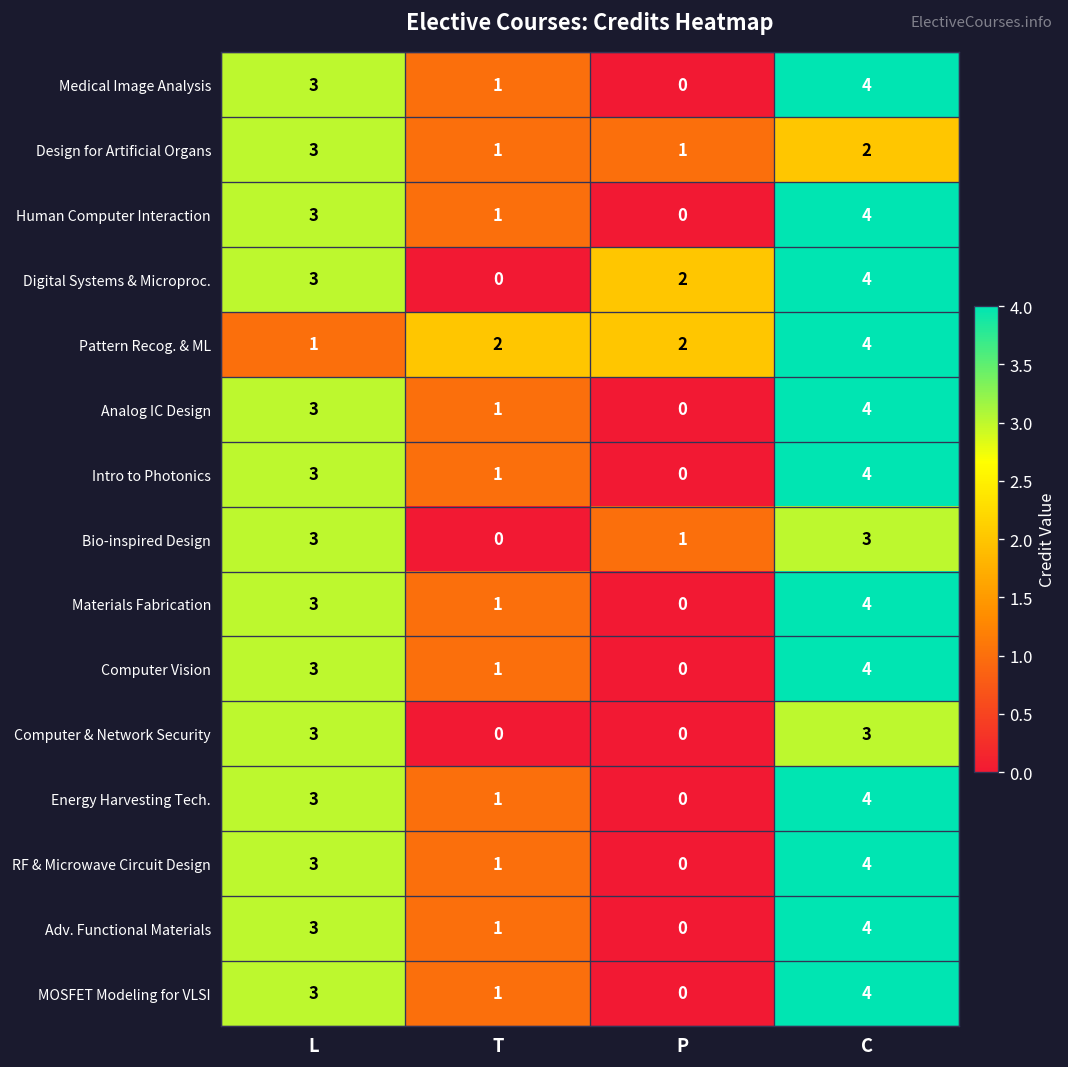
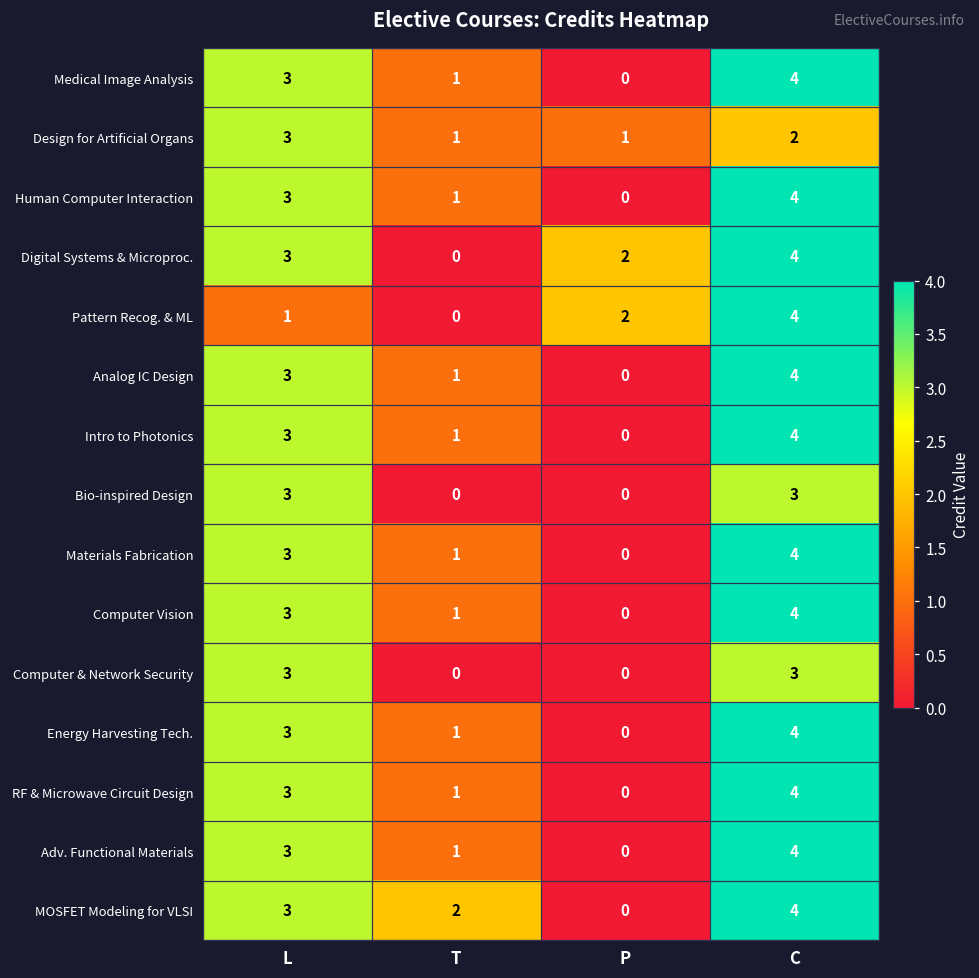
Pattern Recog. & ML, T: 2 -> 0
Bio-inspired Design, P: 1 -> 0
MOSFET Modeling for VLSI, T: 1 -> 2
